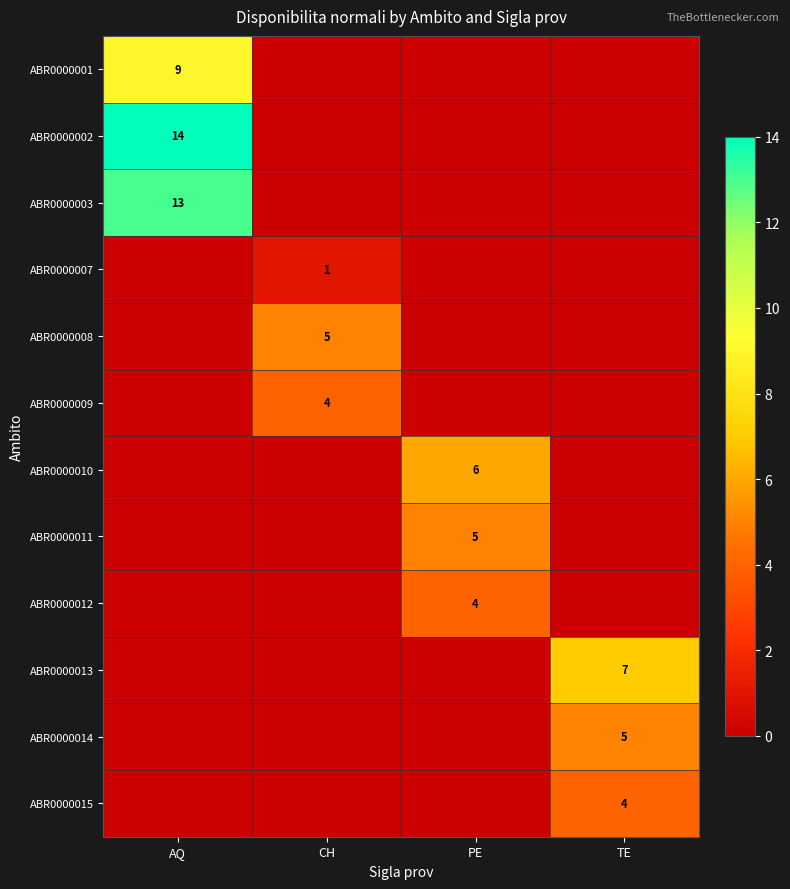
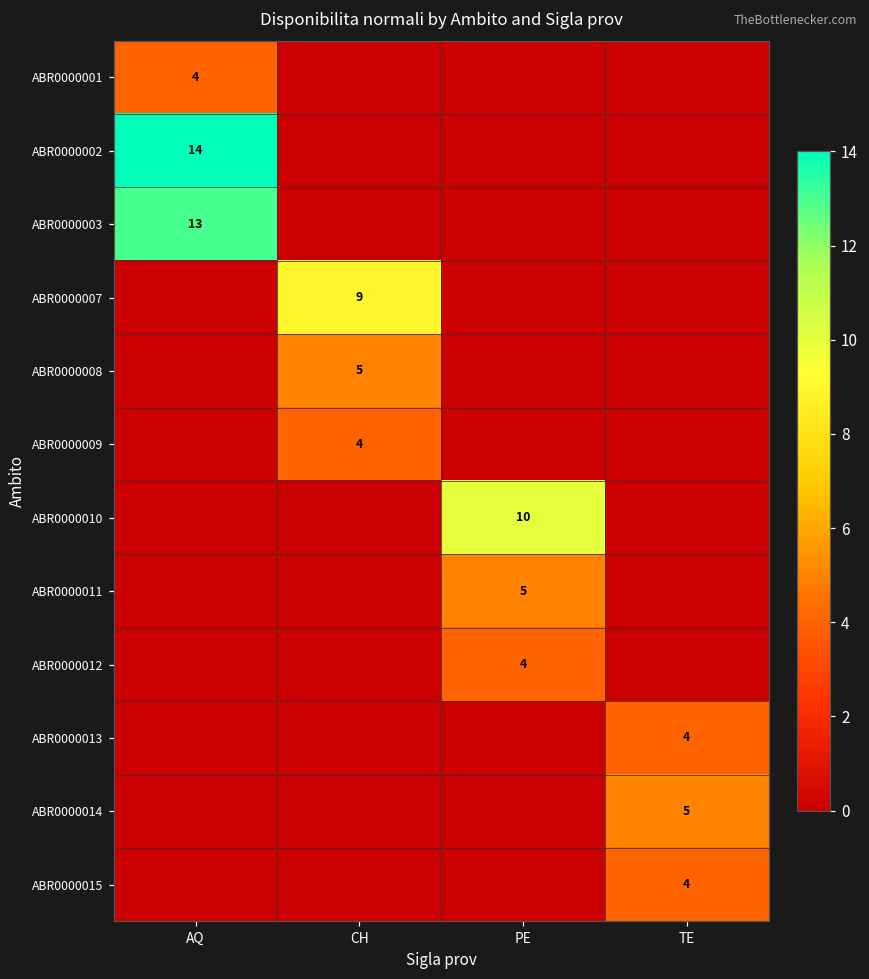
ABR0000001, AQ: 9 -> 4
ABR0000007, CH: 1 -> 9
ABR0000010, PE: 6 -> 10
ABR0000013, TE: 7 -> 4
